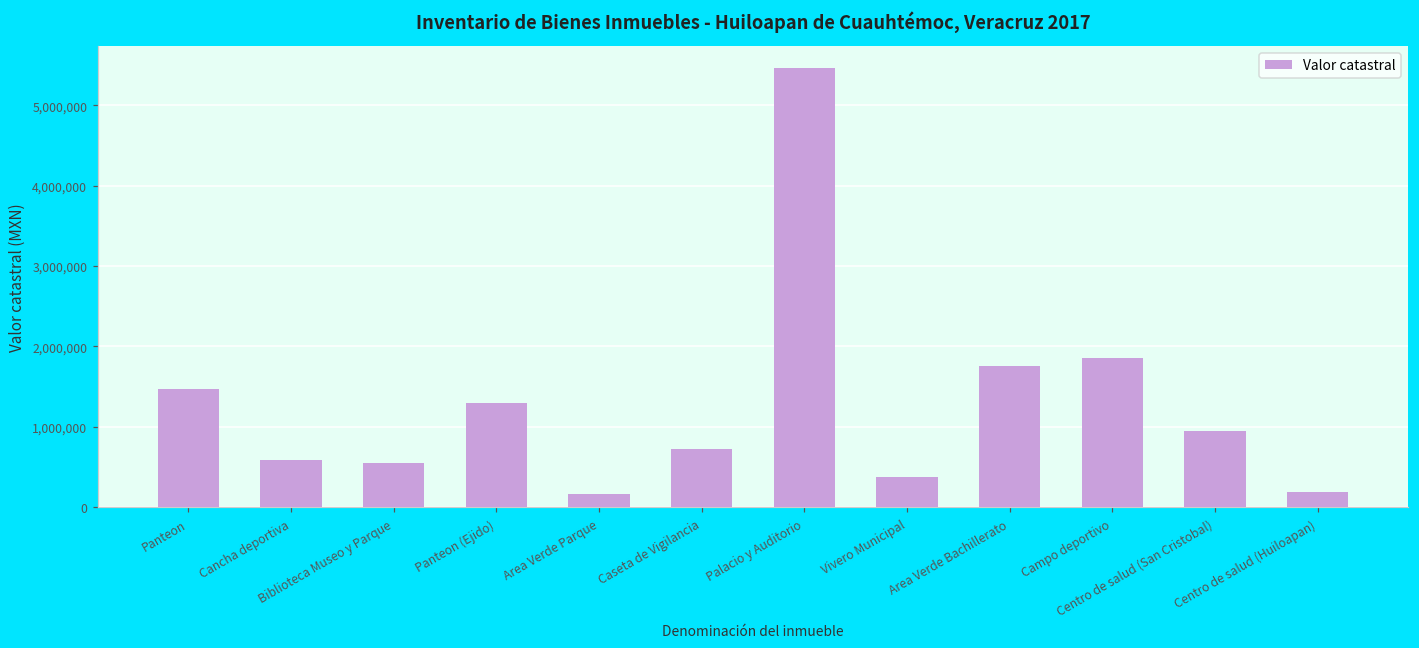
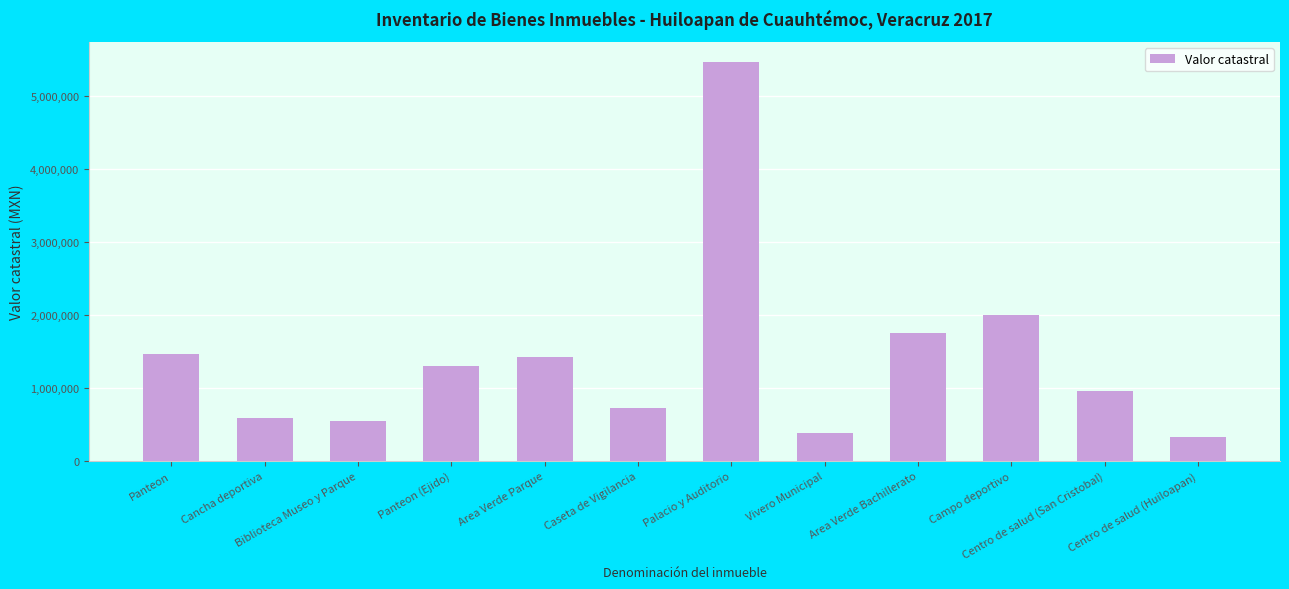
Area Verde Parque: 200,000 -> 1,400,000
Campo deportivo: 1,900,000 -> 2,000,000
Centro de salud (Huiloapan): 200,000 -> 300,000
